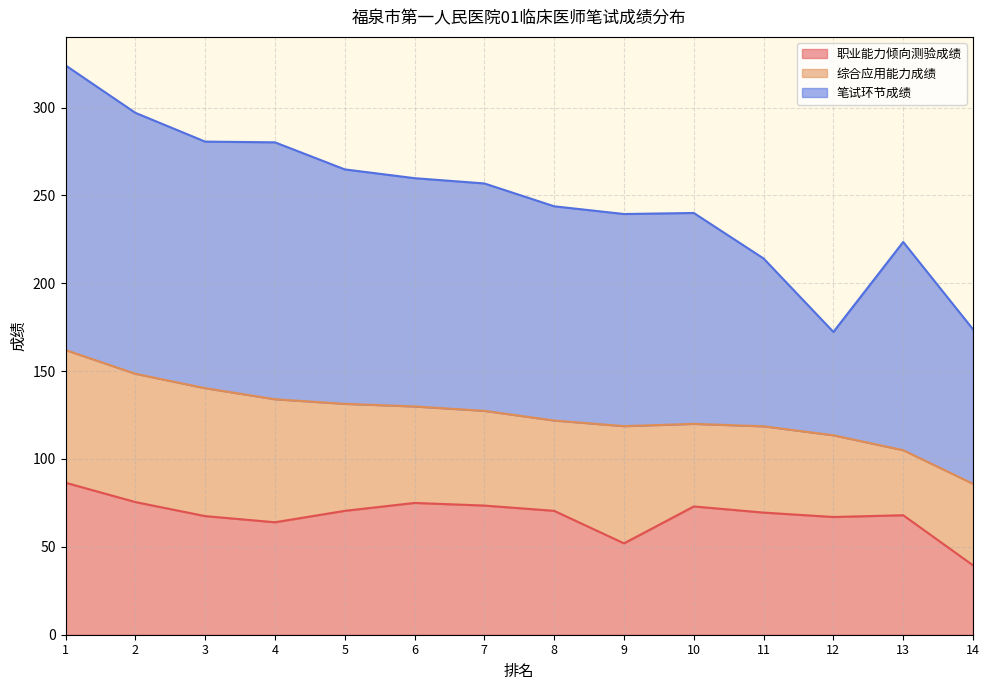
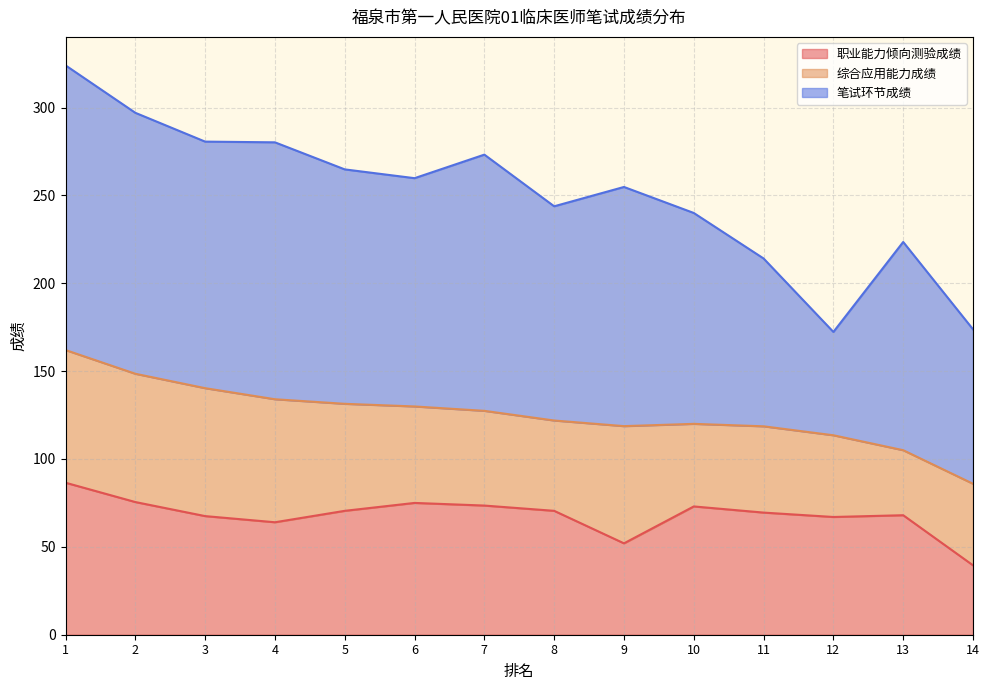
笔试环节成绩, 7: 129 -> 146
笔试环节成绩, 9: 121 -> 136
